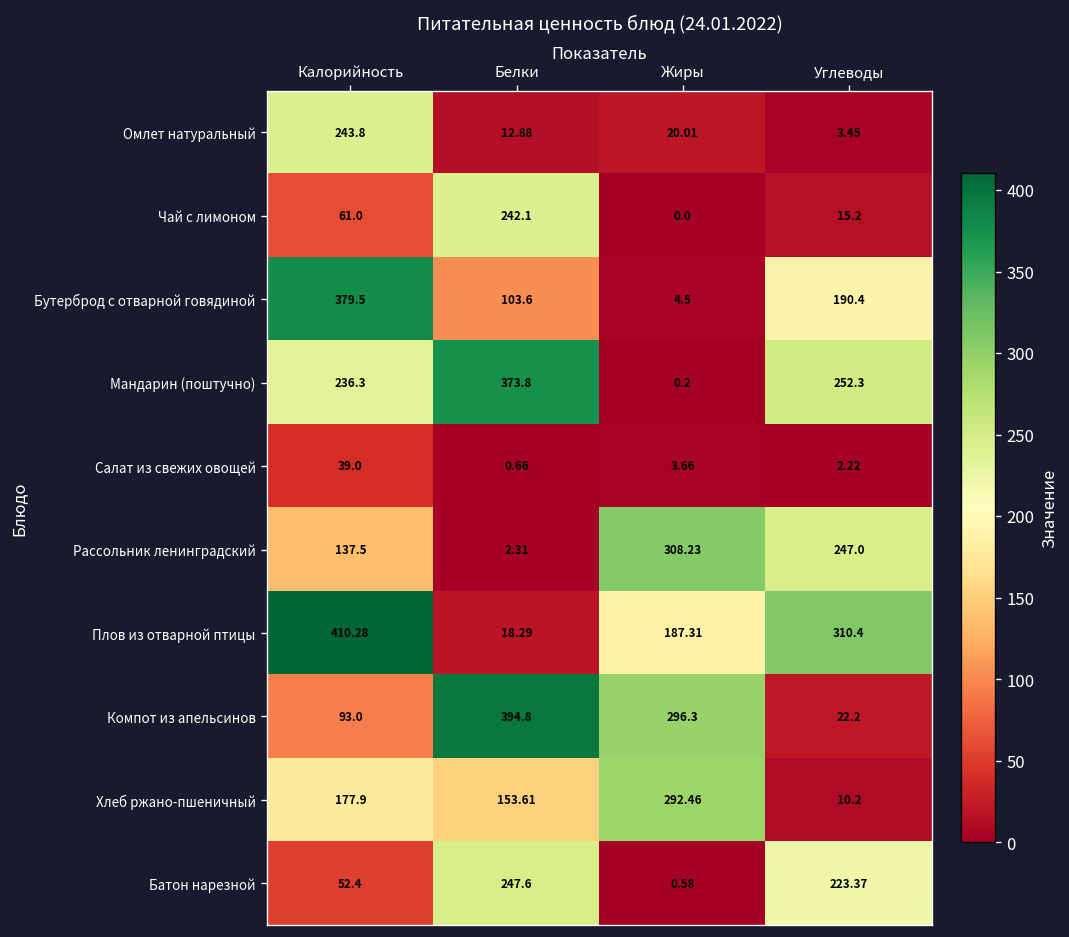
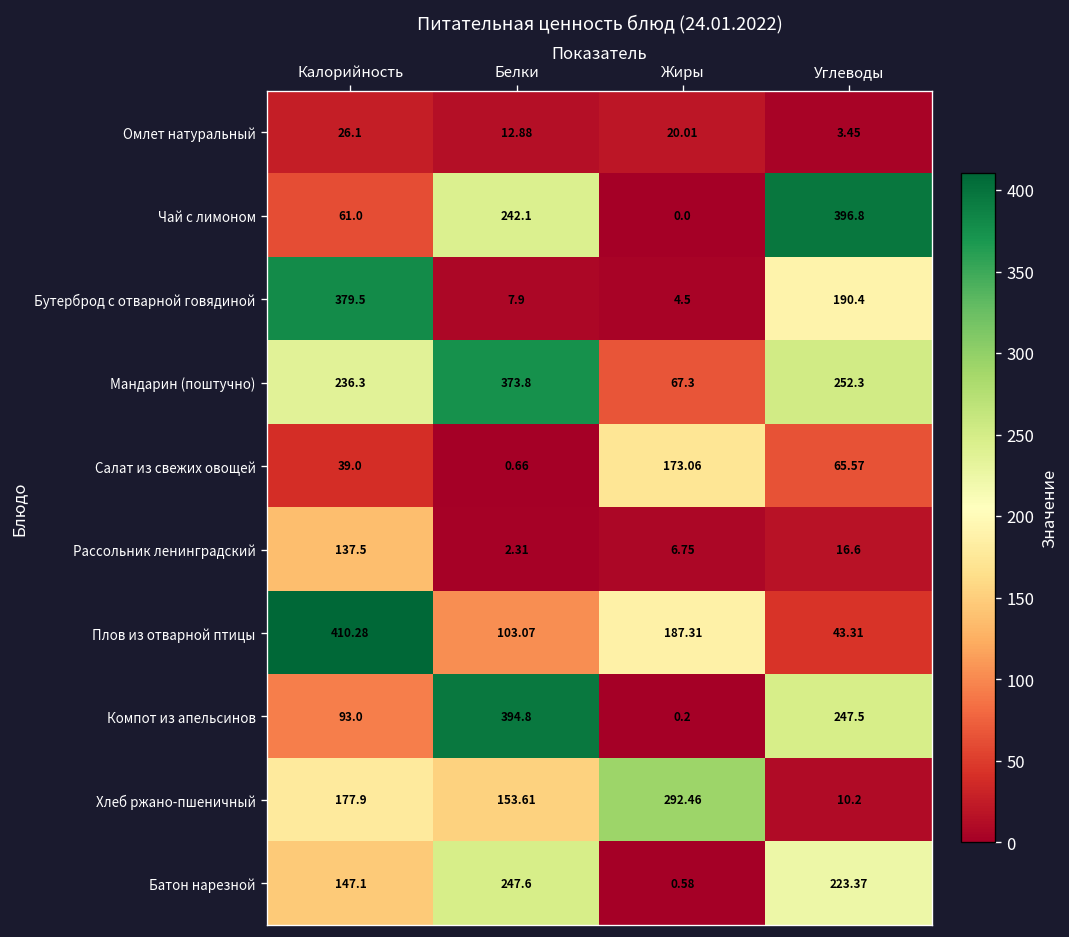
Омлет натуральный, Калорийность: 243.8 -> 26.1
Чай с лимоном, Углеводы: 15.2 -> 396.8
Бутерброд с отварной говядиной, Белки: 103.6 -> 7.9
Мандарин (поштучно), Жиры: 0.2 -> 67.3
Салат из свежих овощей, Жиры: 3.66 -> 173.06
Салат из свежих овощей, Углеводы: 2.22 -> 65.57
Рассольник ленинградский, Жиры: 308.23 -> 6.75
Рассольник ленинградский, Углеводы: 247.0 -> 16.6
Плов из отварной птицы, Белки: 18.29 -> 103.07
Плов из отварной птицы, Углеводы: 310.4 -> 43.31
Компот из апельсинов, Жиры: 296.3 -> 0.2
Компот из апельсинов, Углеводы: 22.2 -> 247.5
Батон нарезной, Калорийность: 52.4 -> 147.1
